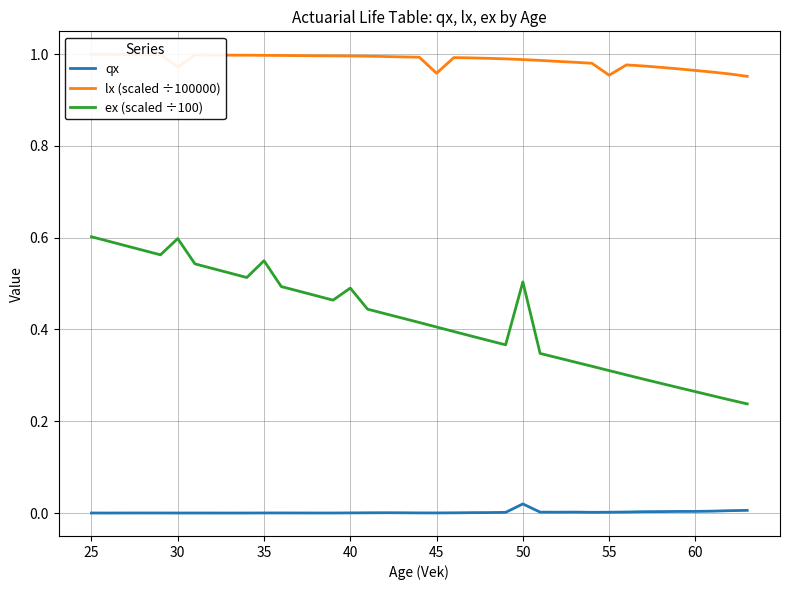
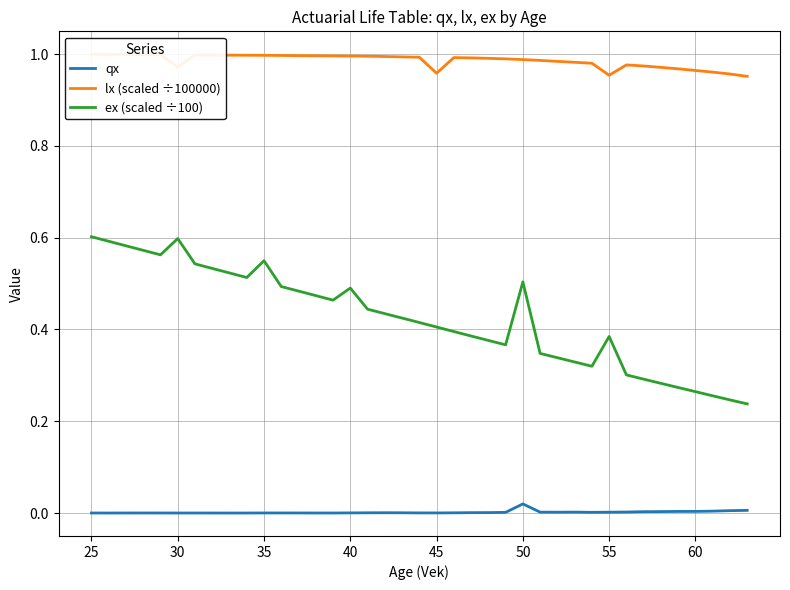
ex (scaled ÷100), 55: 0.31 -> 0.38
